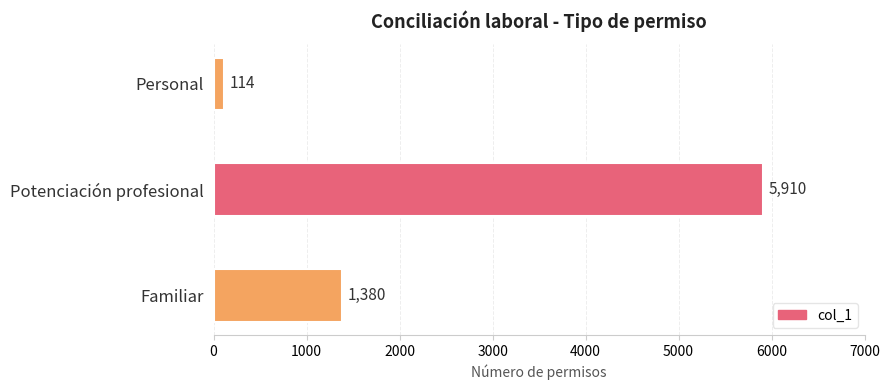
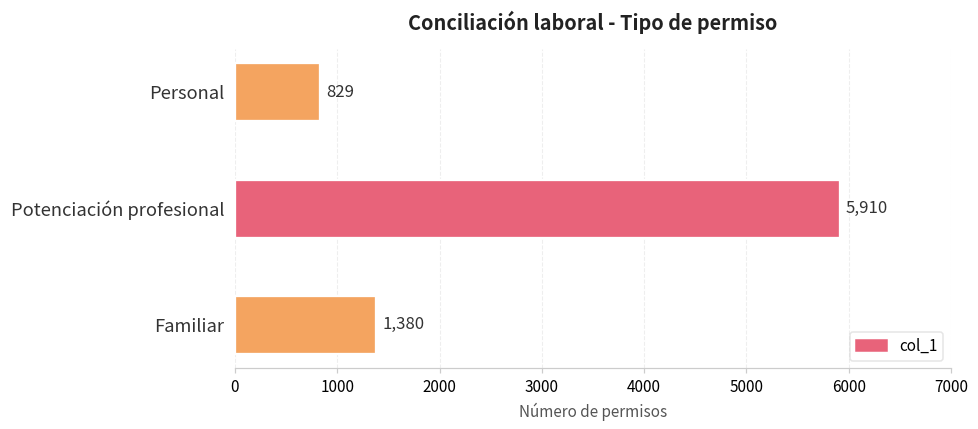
Personal: 114 -> 829
